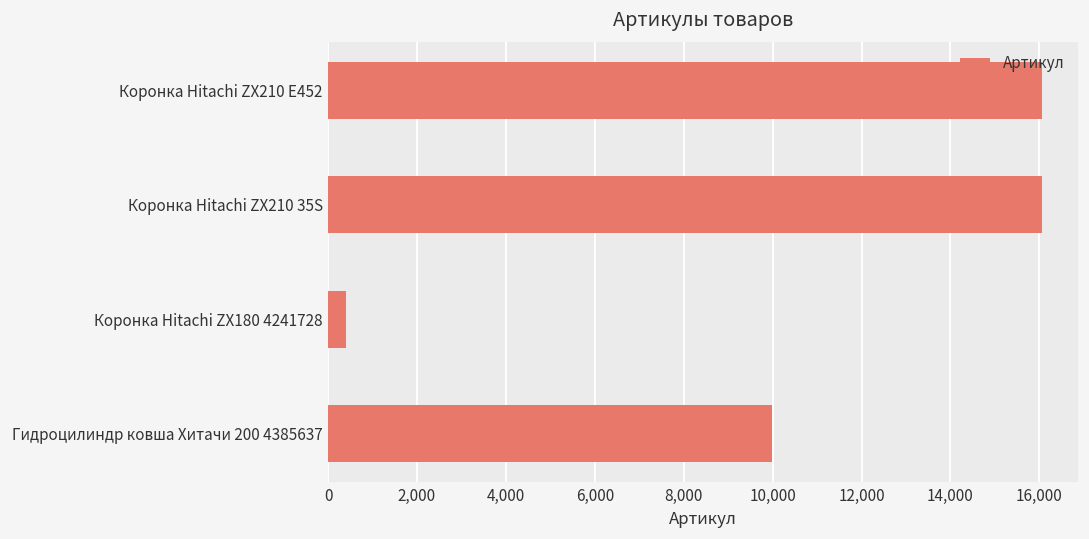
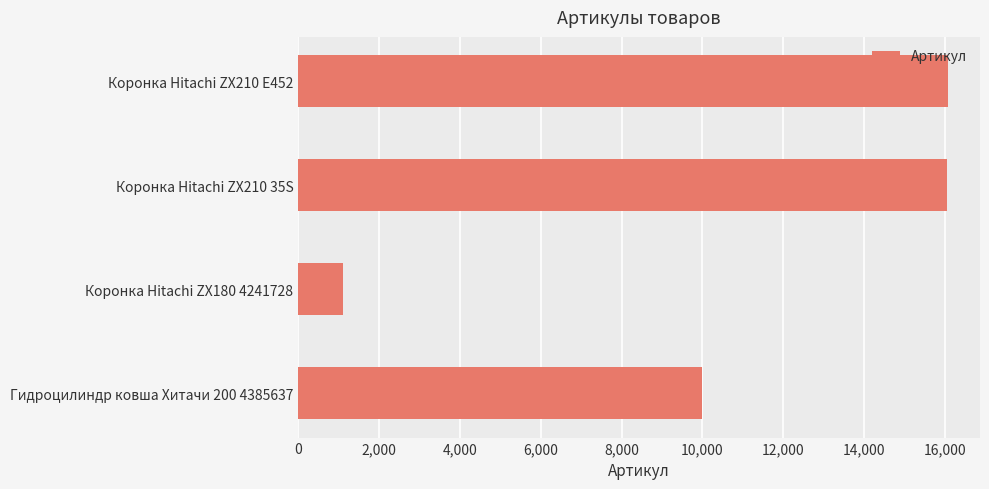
Коронка Hitachi ZX180 4241728: 400 -> 1,100
